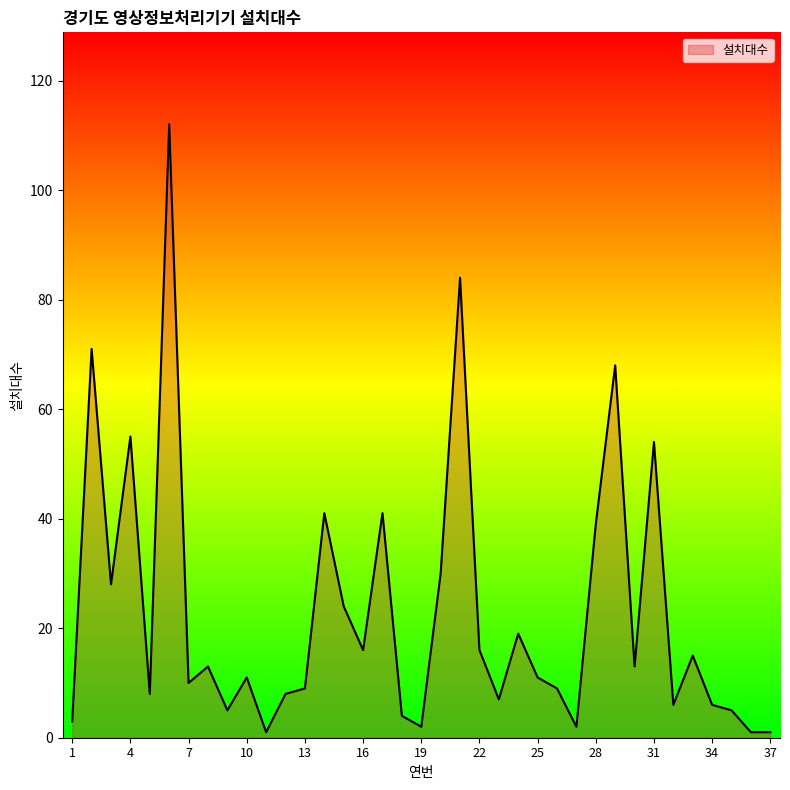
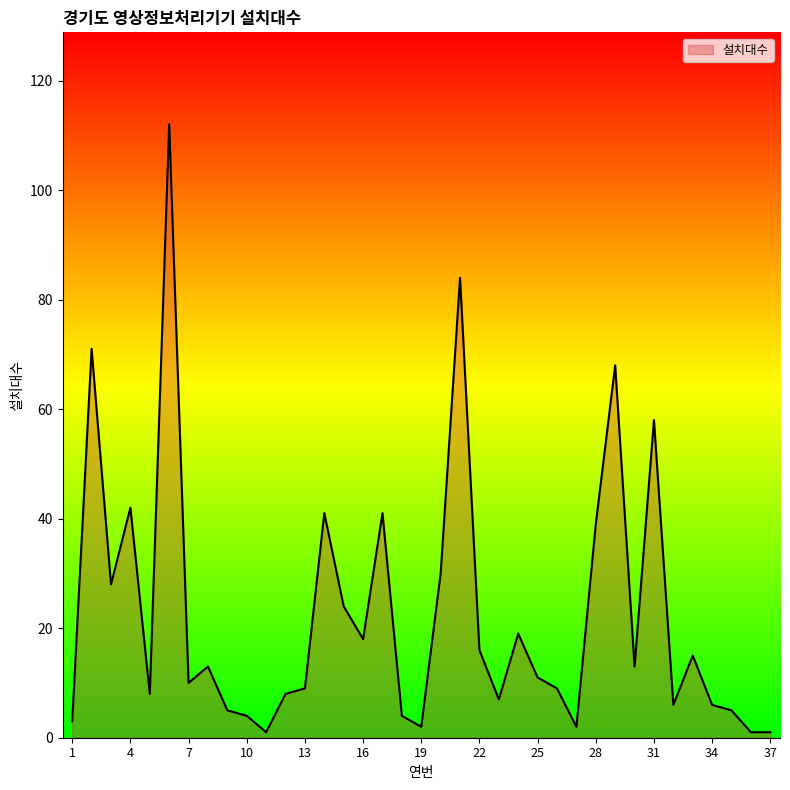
4: 55 -> 42
10: 11 -> 4
16: 16 -> 18
31: 54 -> 58
